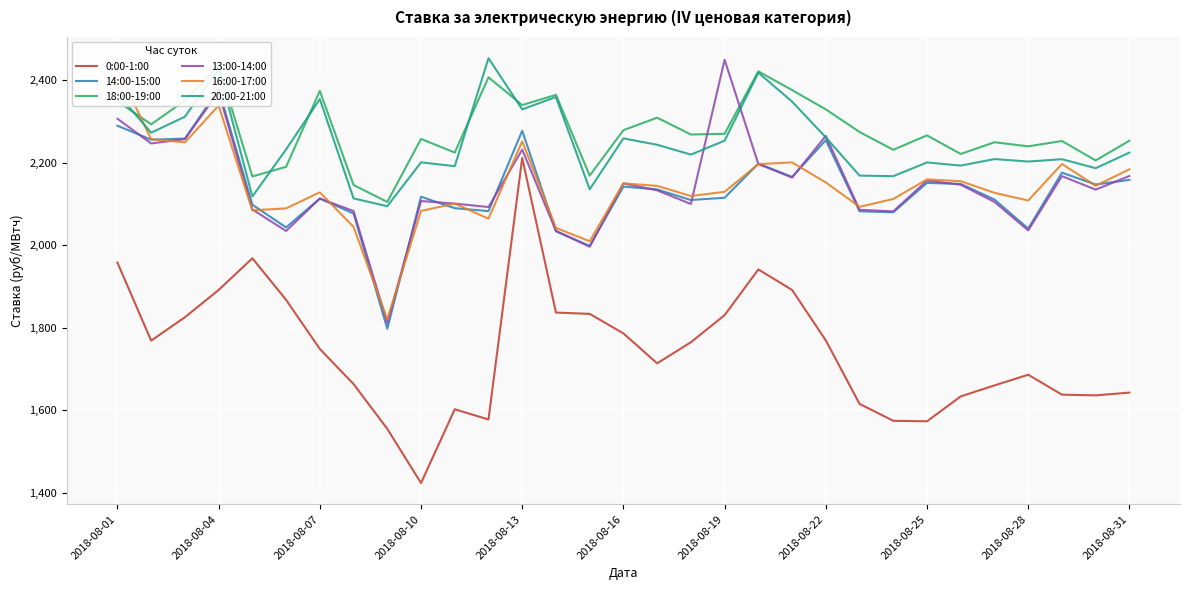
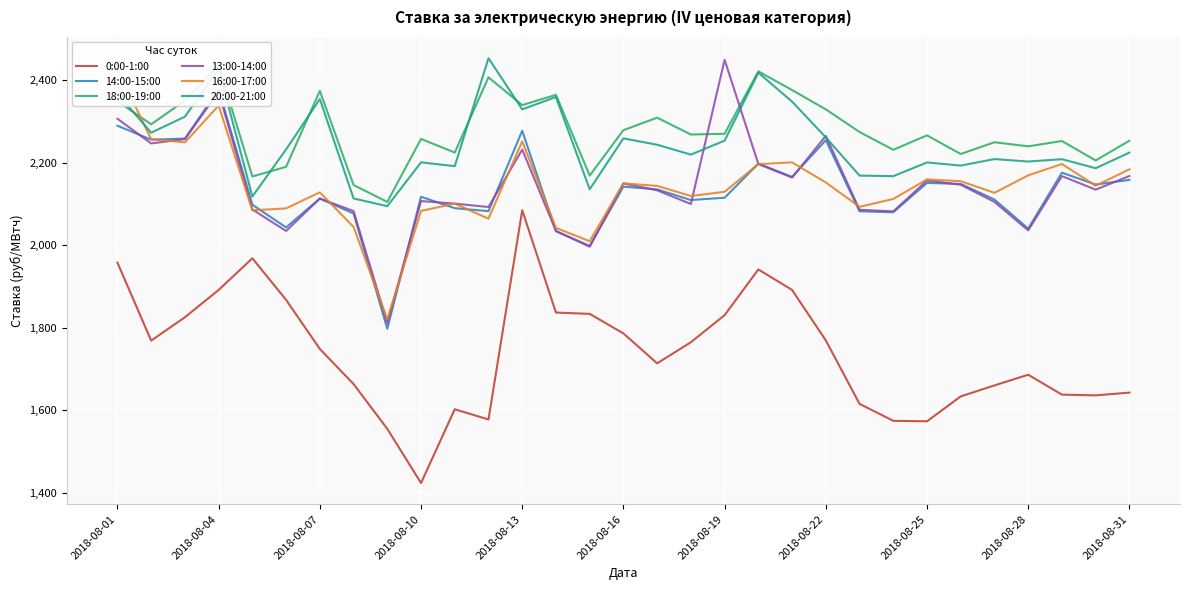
0:00-1:00, 2018-08-13: 2,210 -> 2,080
16:00-17:00, 2018-08-28: 2,110 -> 2,170
